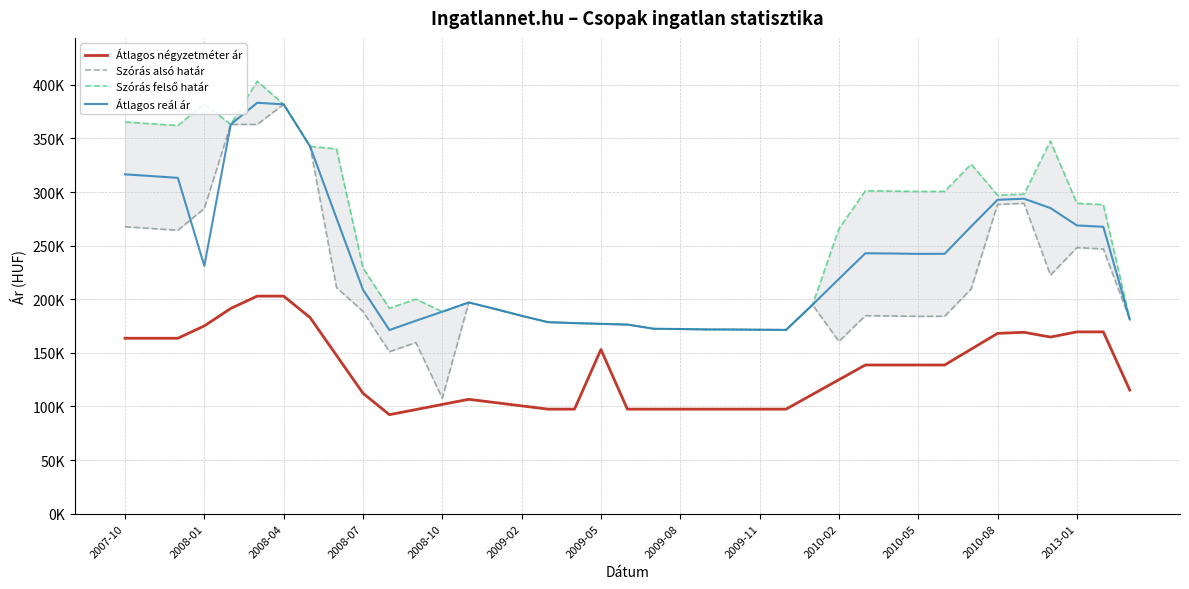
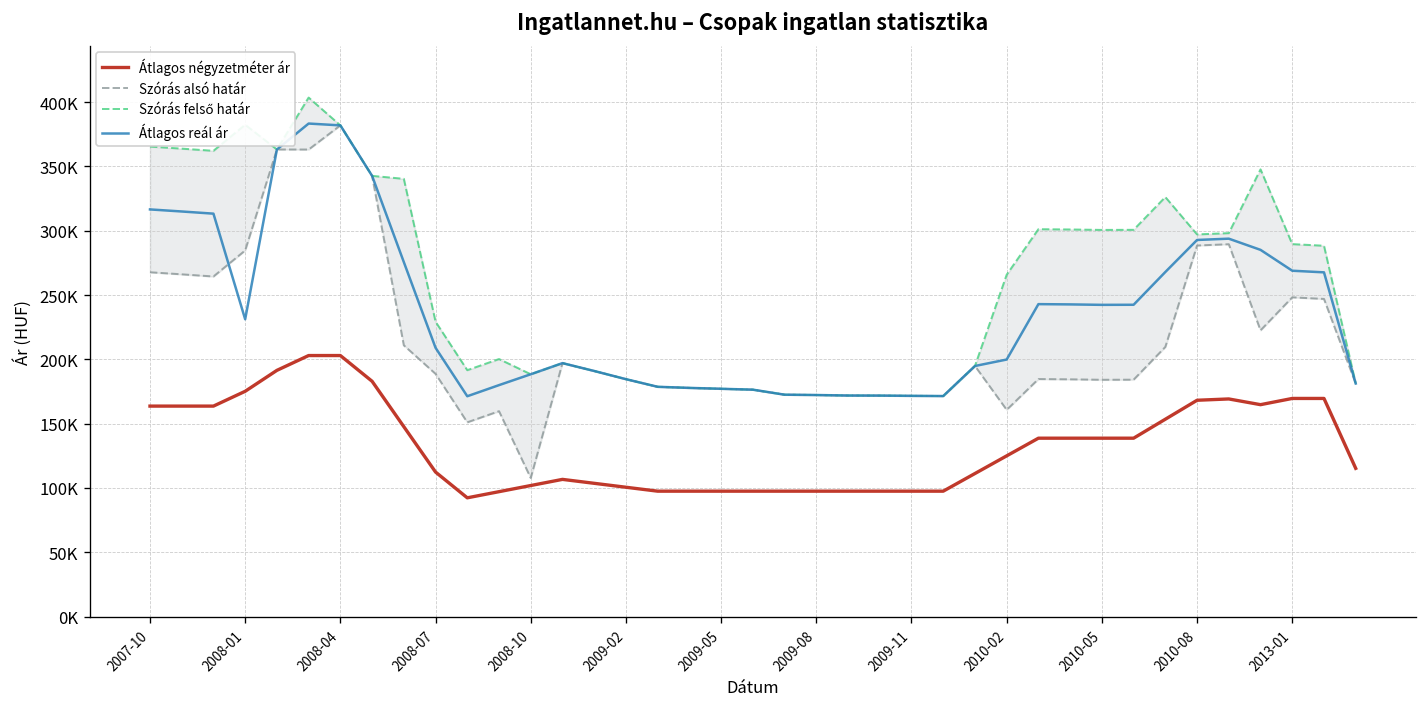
Átlagos négyzetméter ár, 2009-05: 153000 -> 98000
Átlagos reál ár, 2010-02: 219000 -> 200000
